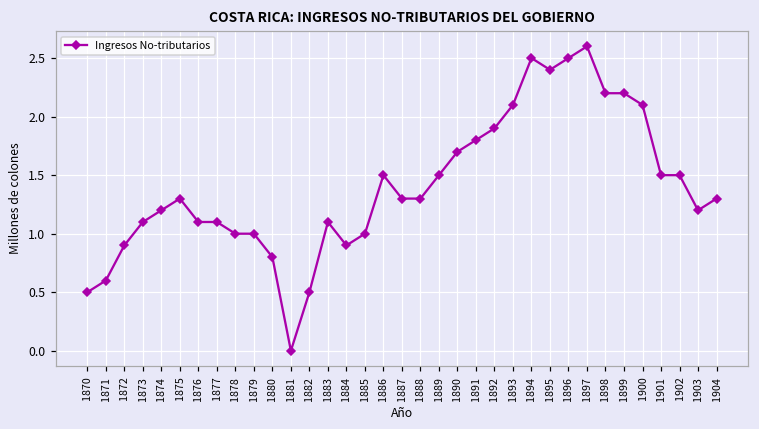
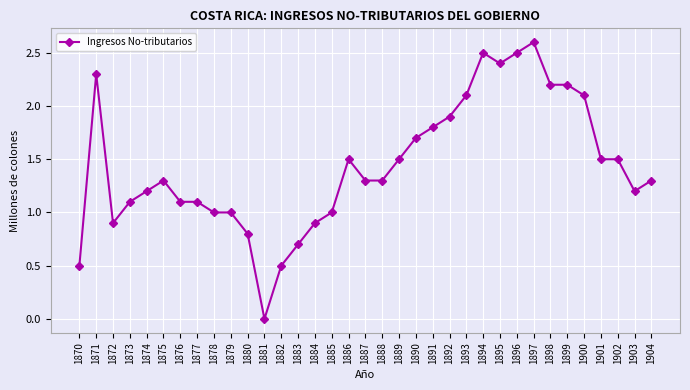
1871: 0.6 -> 2.3
1883: 1.1 -> 0.7
